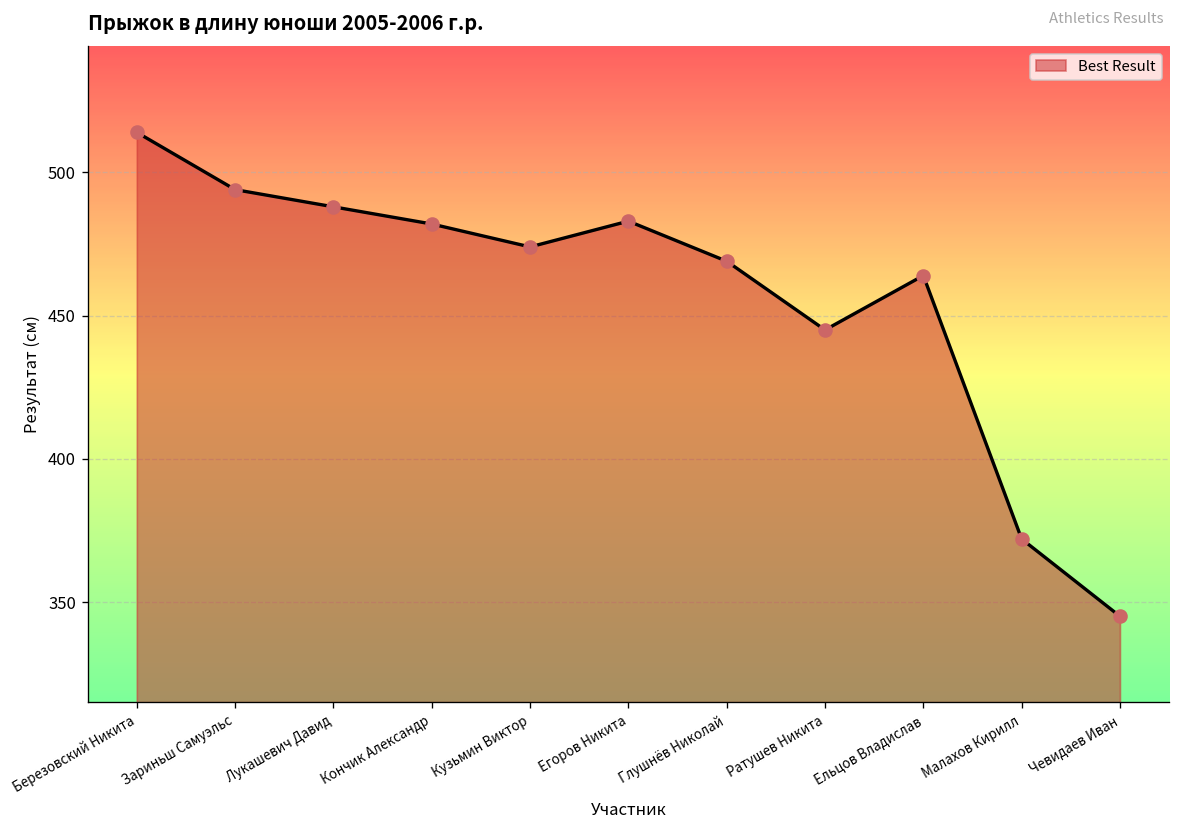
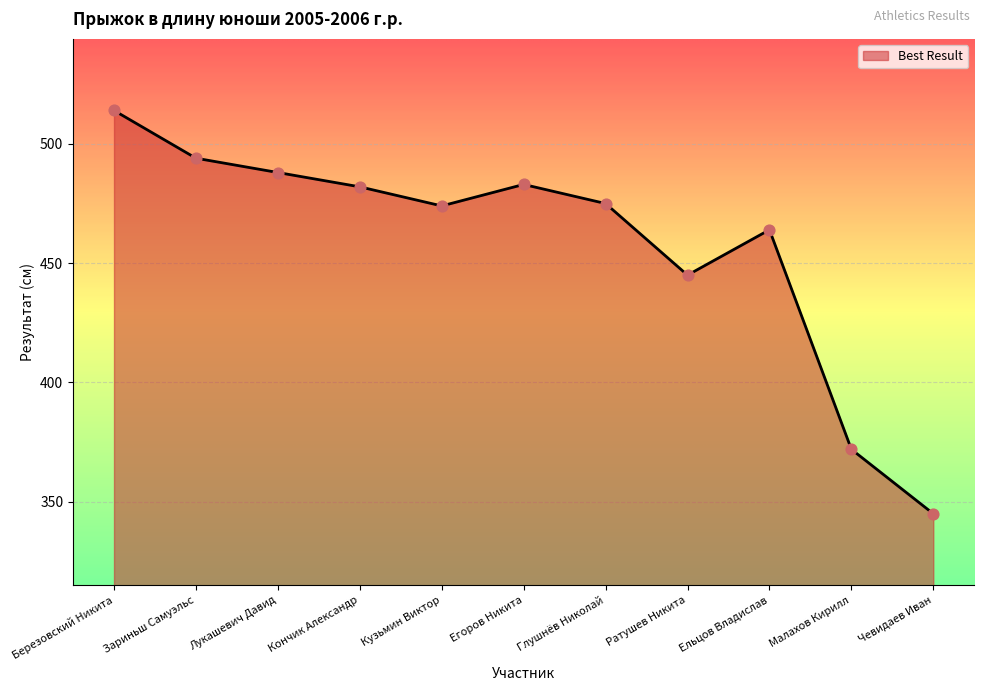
Глушнёв Николай: 469 -> 475
